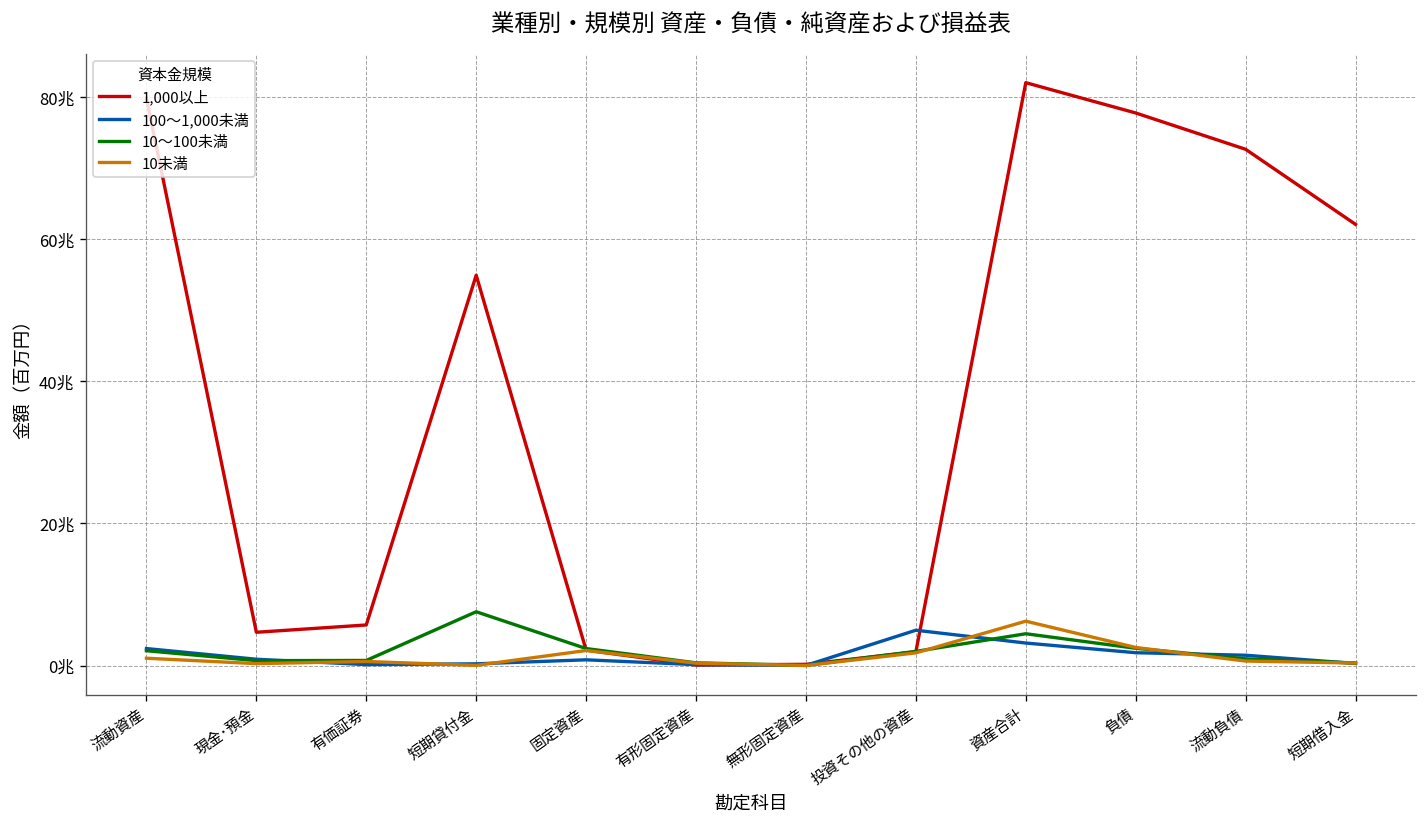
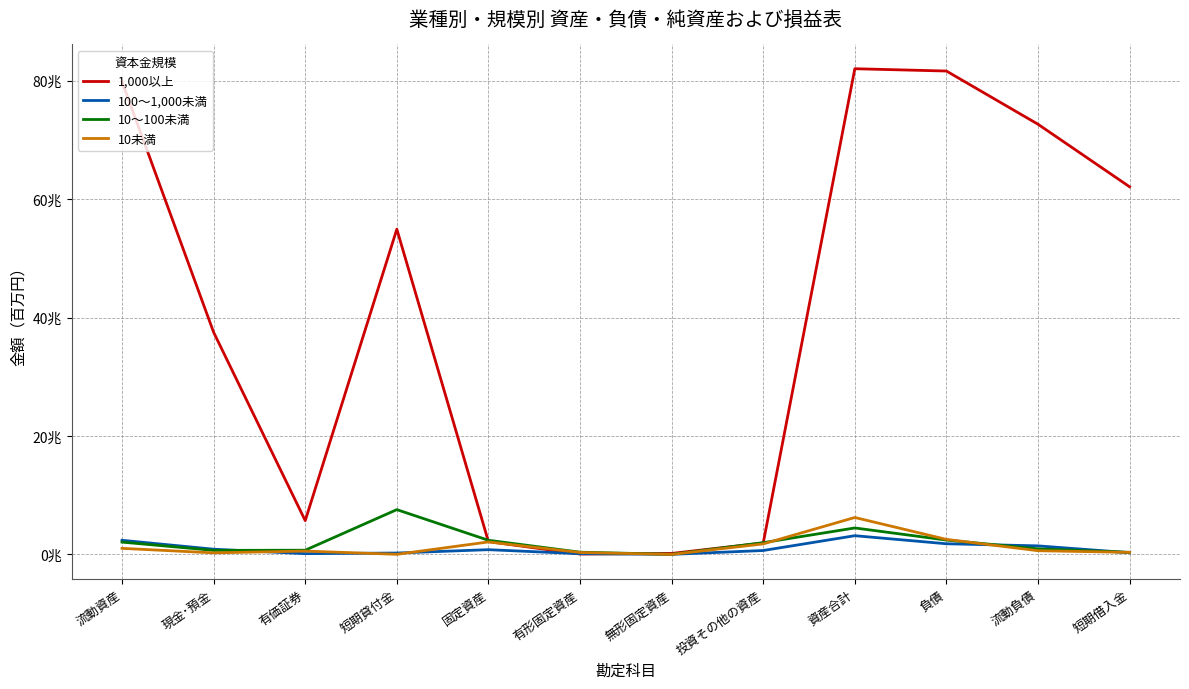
1,000以上, 現金･預金: 5兆 -> 38兆
100～1,000未満, 投資その他の資産: 5兆 -> 1兆
1,000以上, 負債: 78兆 -> 82兆
